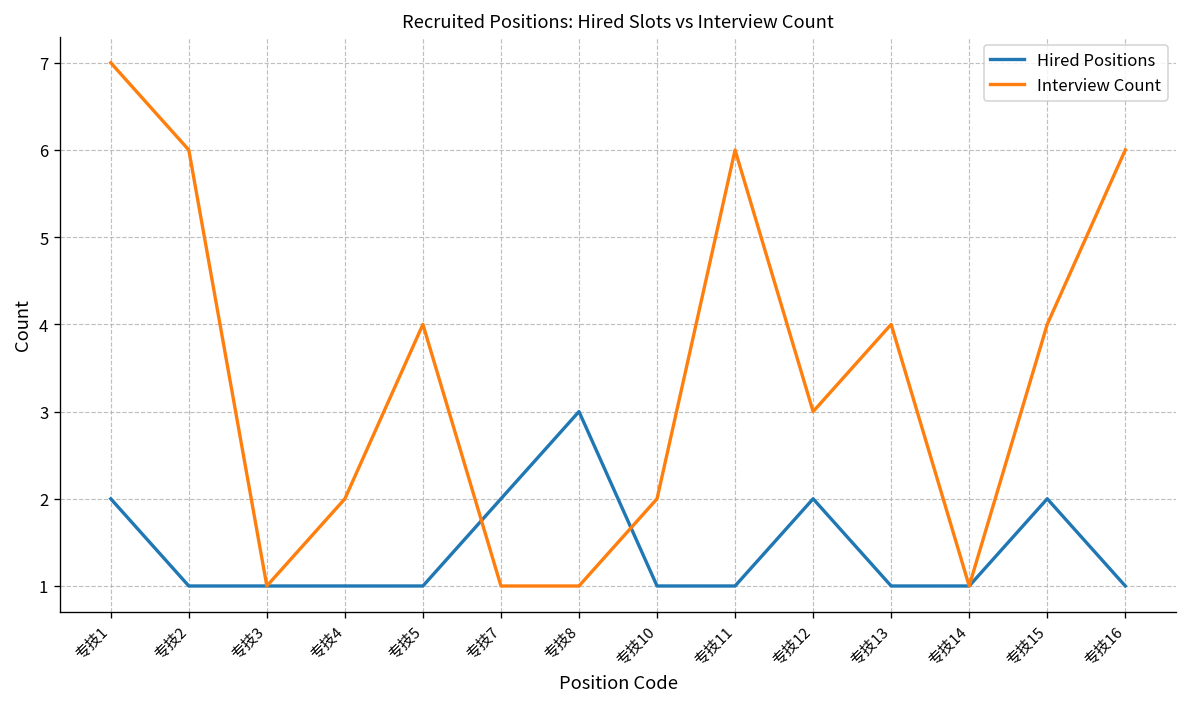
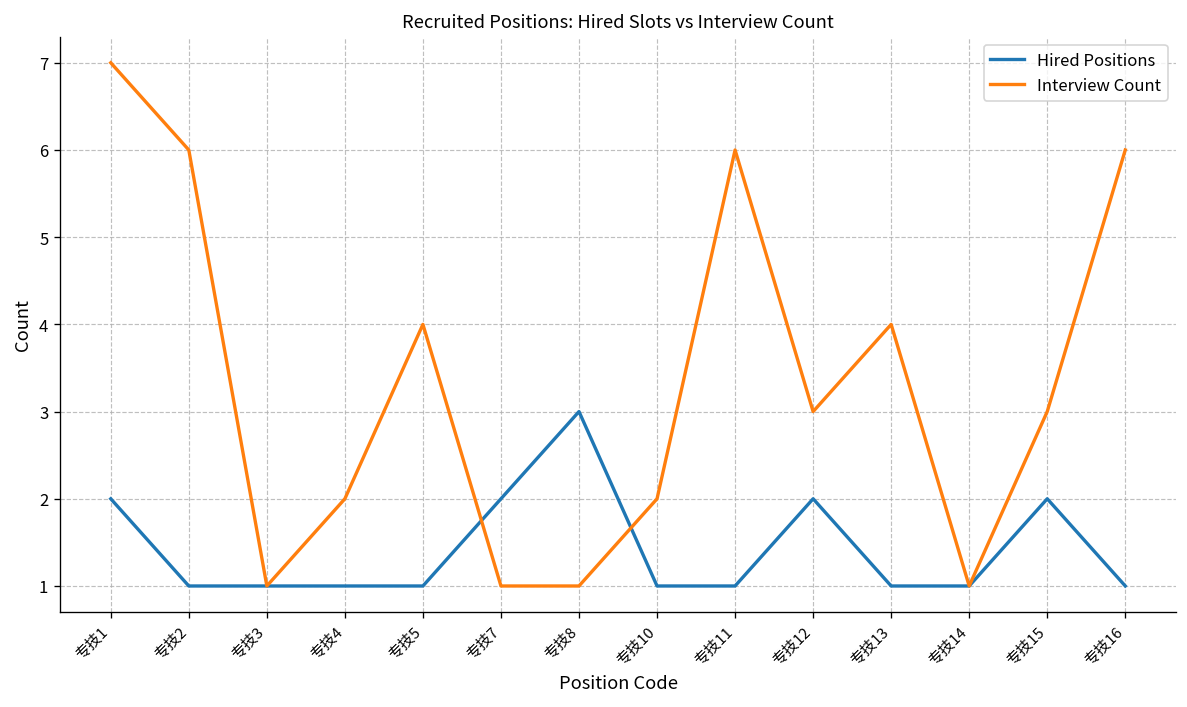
Interview Count, 专技15: 4 -> 3
